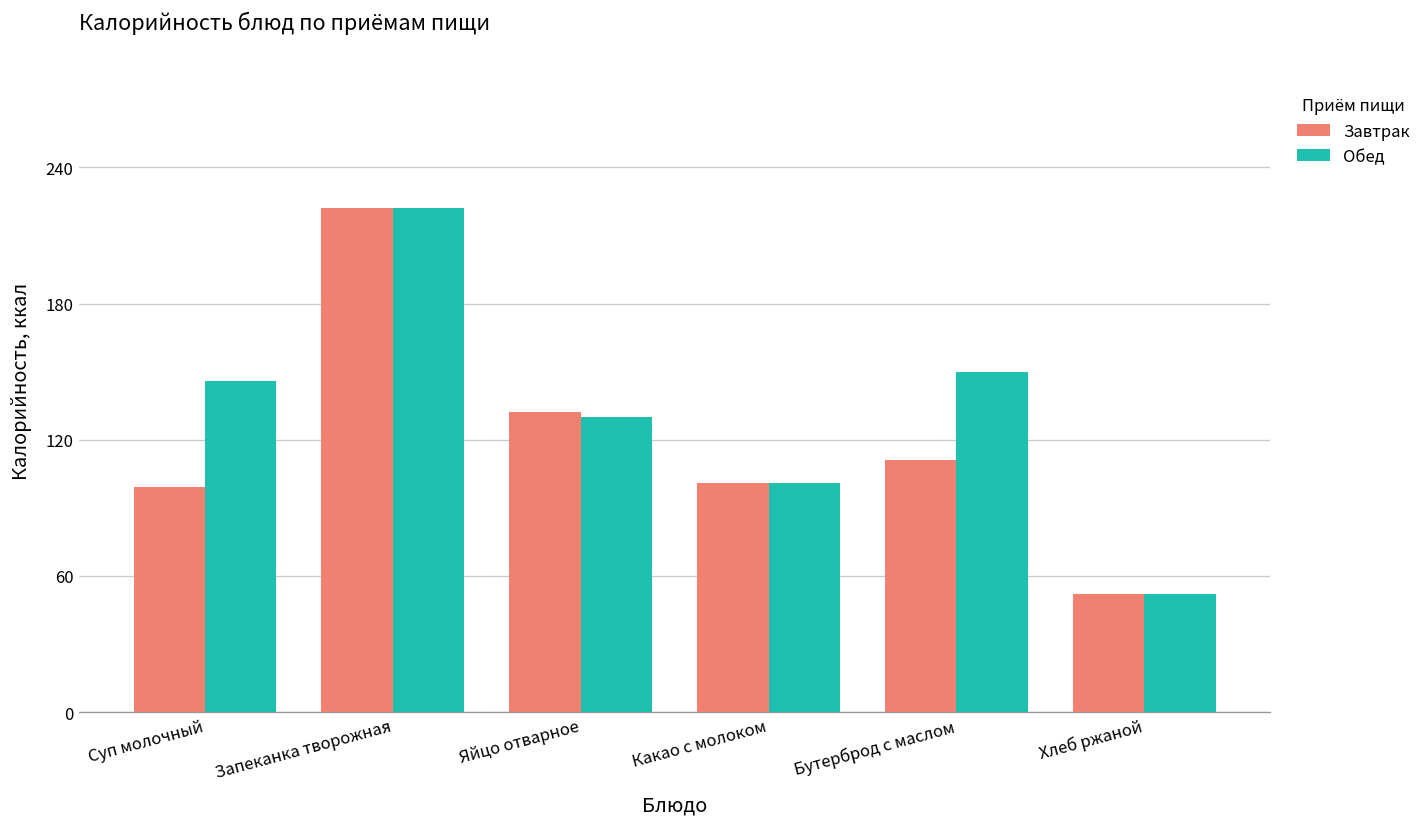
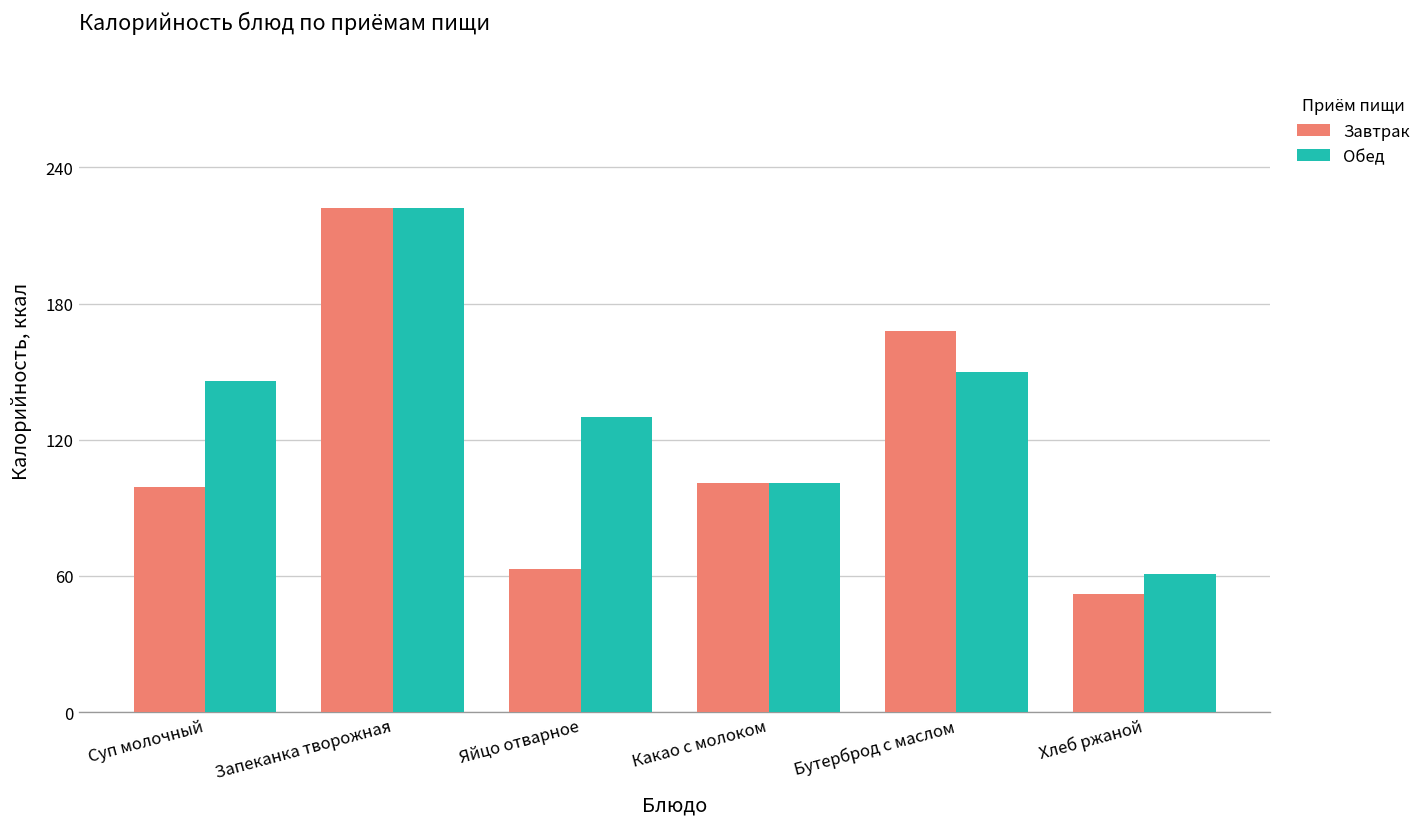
Завтрак, Яйцо отварное: 132 -> 63
Завтрак, Бутерброд с маслом: 111 -> 168
Обед, Хлеб ржаной: 52 -> 61
